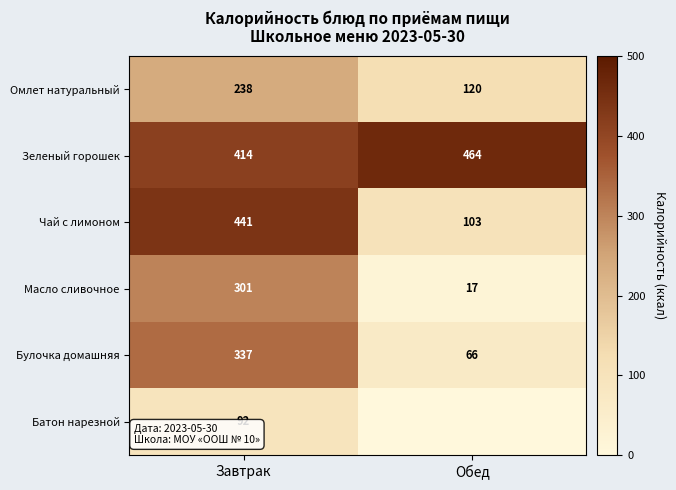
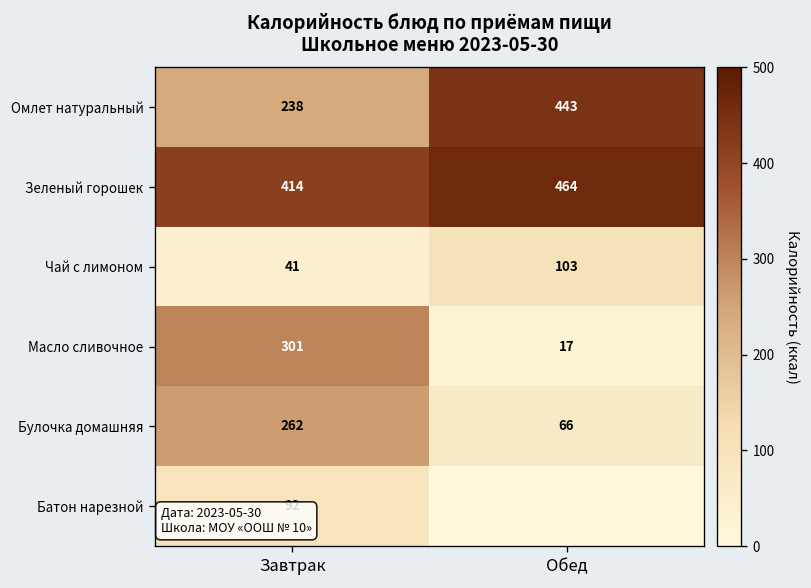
Омлет натуральный, Обед: 120 -> 443
Чай с лимоном, Завтрак: 441 -> 41
Булочка домашняя, Завтрак: 337 -> 262
